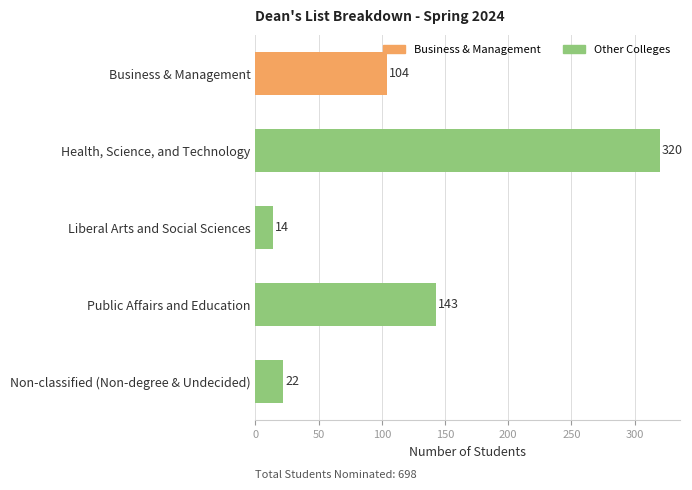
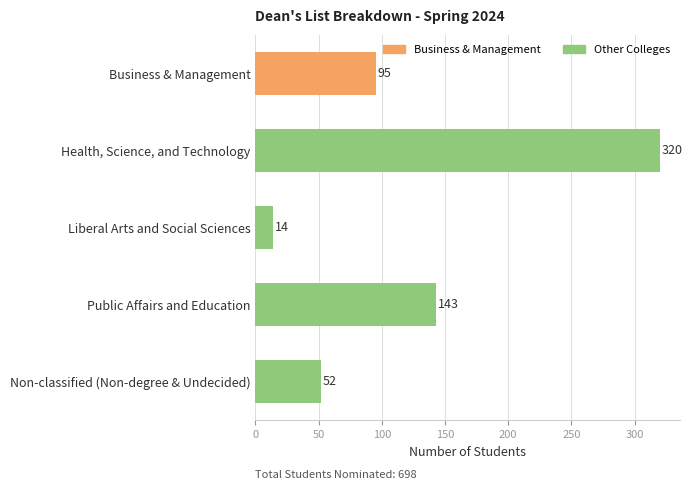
Business & Management: 104 -> 95
Non-classified (Non-degree & Undecided): 22 -> 52
